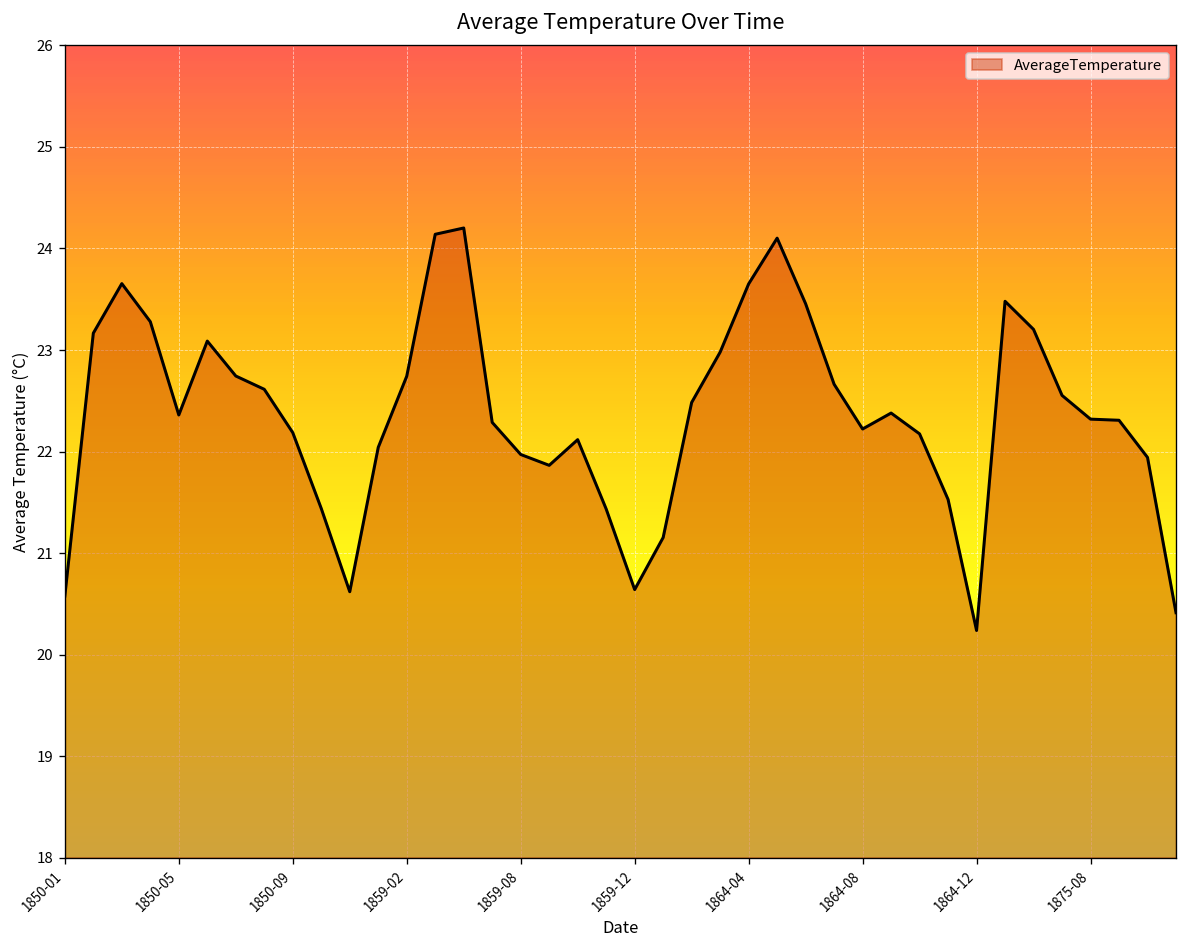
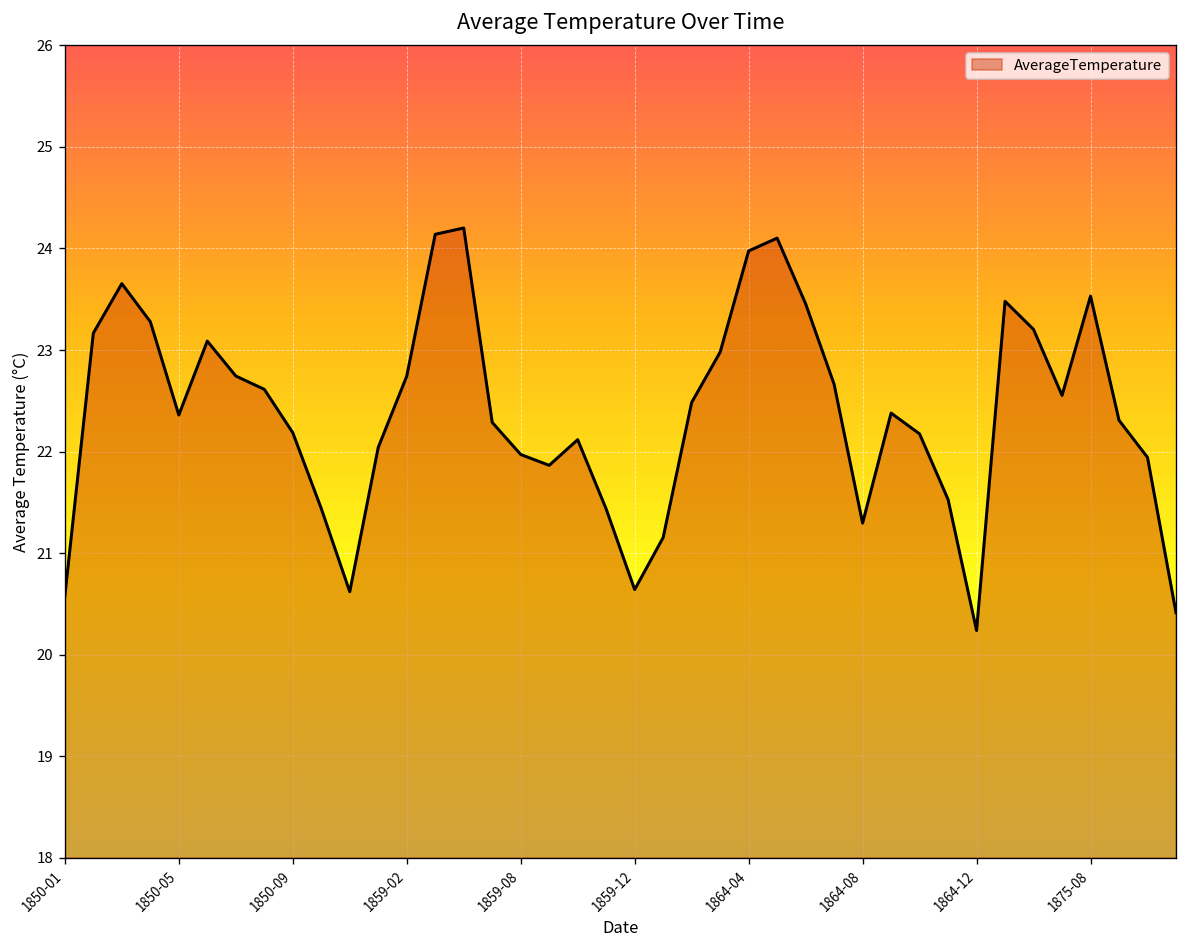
1864-04: 23.7 -> 24.0
1864-08: 22.2 -> 21.3
1875-08: 22.3 -> 23.5
